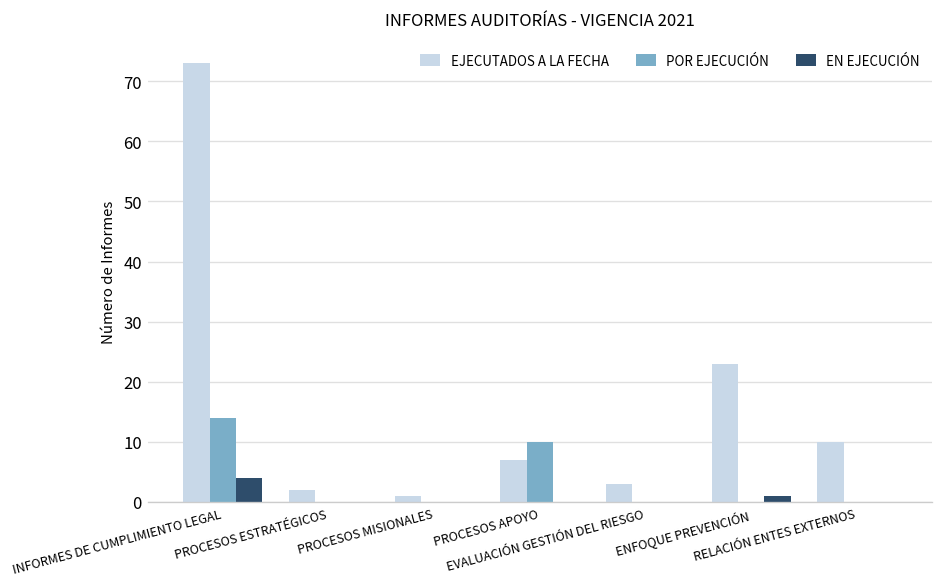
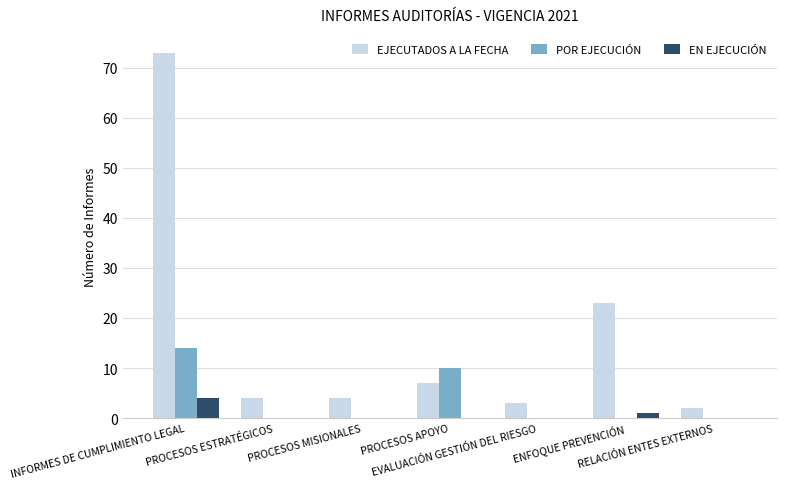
EJECUTADOS A LA FECHA, PROCESOS ESTRATÉGICOS: 2 -> 4
EJECUTADOS A LA FECHA, PROCESOS MISIONALES: 1 -> 4
EJECUTADOS A LA FECHA, RELACIÓN ENTES EXTERNOS: 10 -> 2
